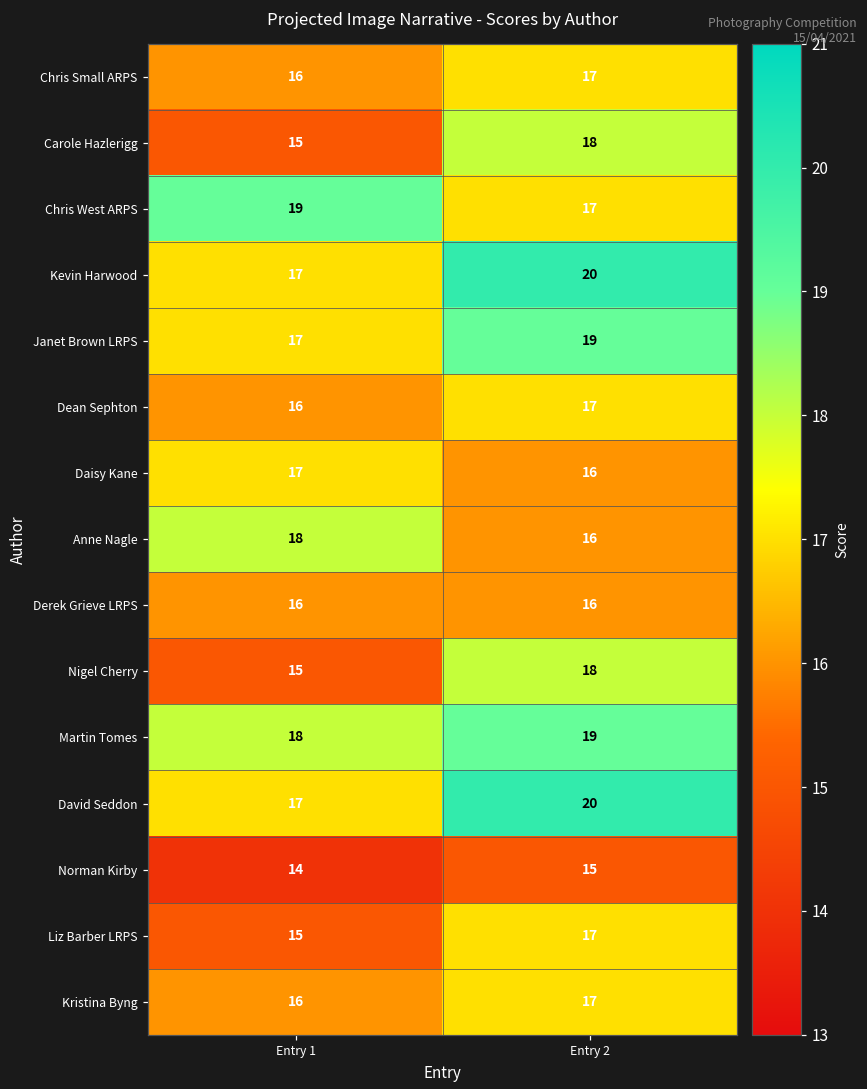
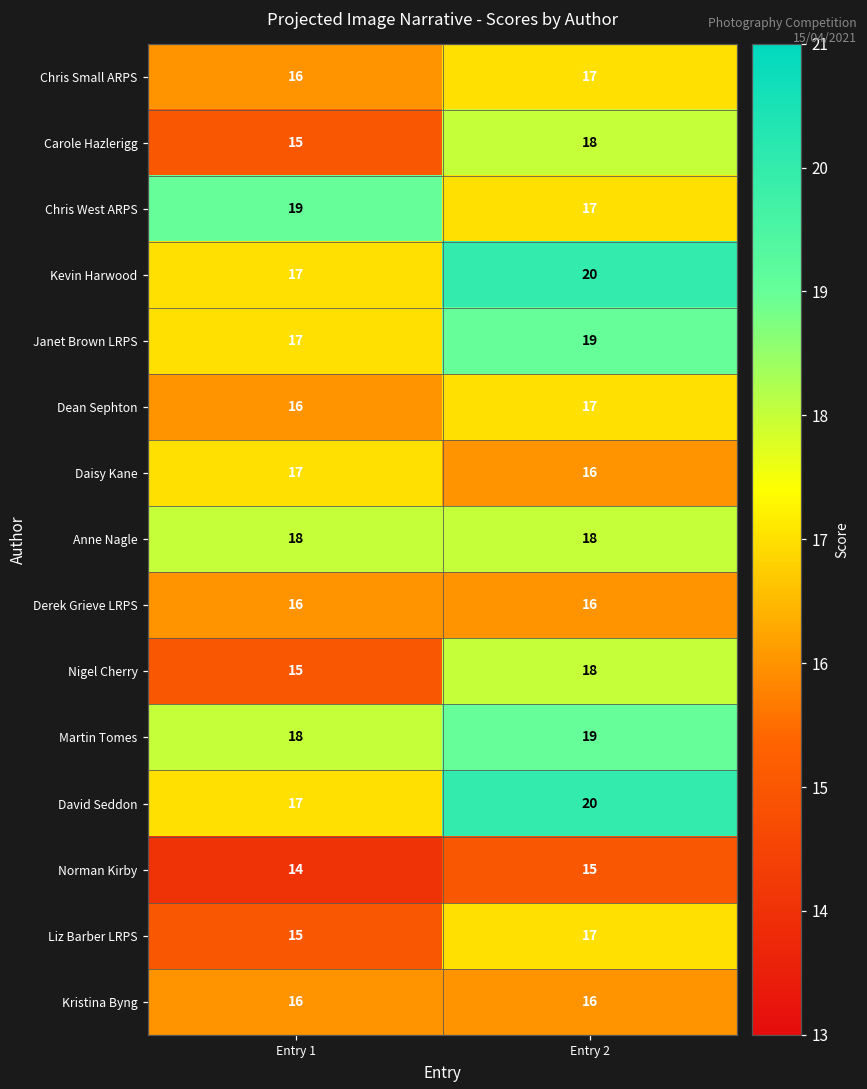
Anne Nagle, Entry 2: 16 -> 18
Kristina Byng, Entry 2: 17 -> 16
